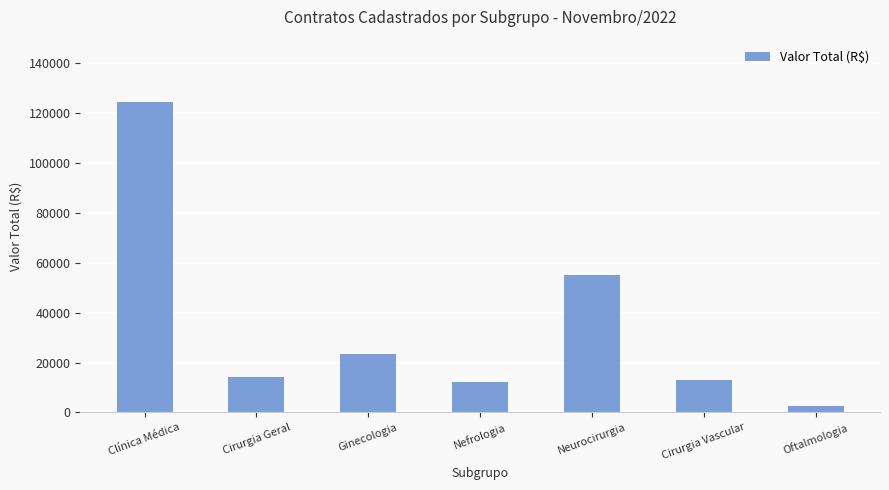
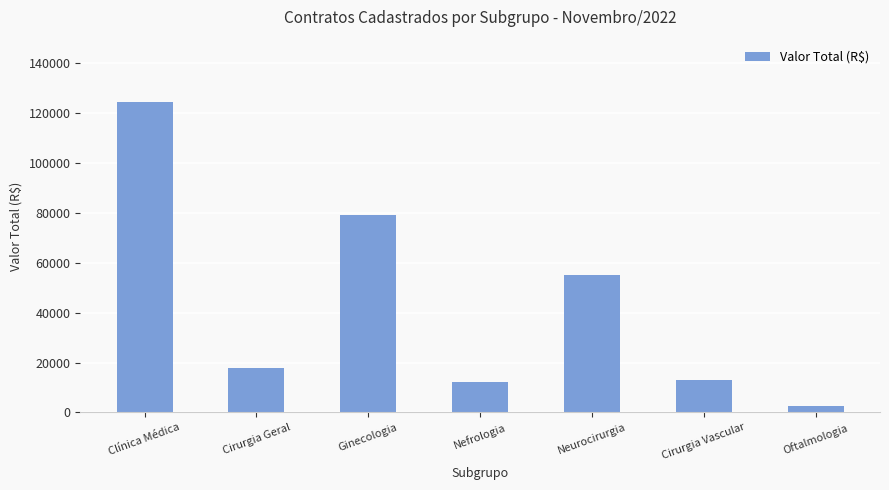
Cirurgia Geral: 14000 -> 18000
Ginecologia: 23000 -> 79000
